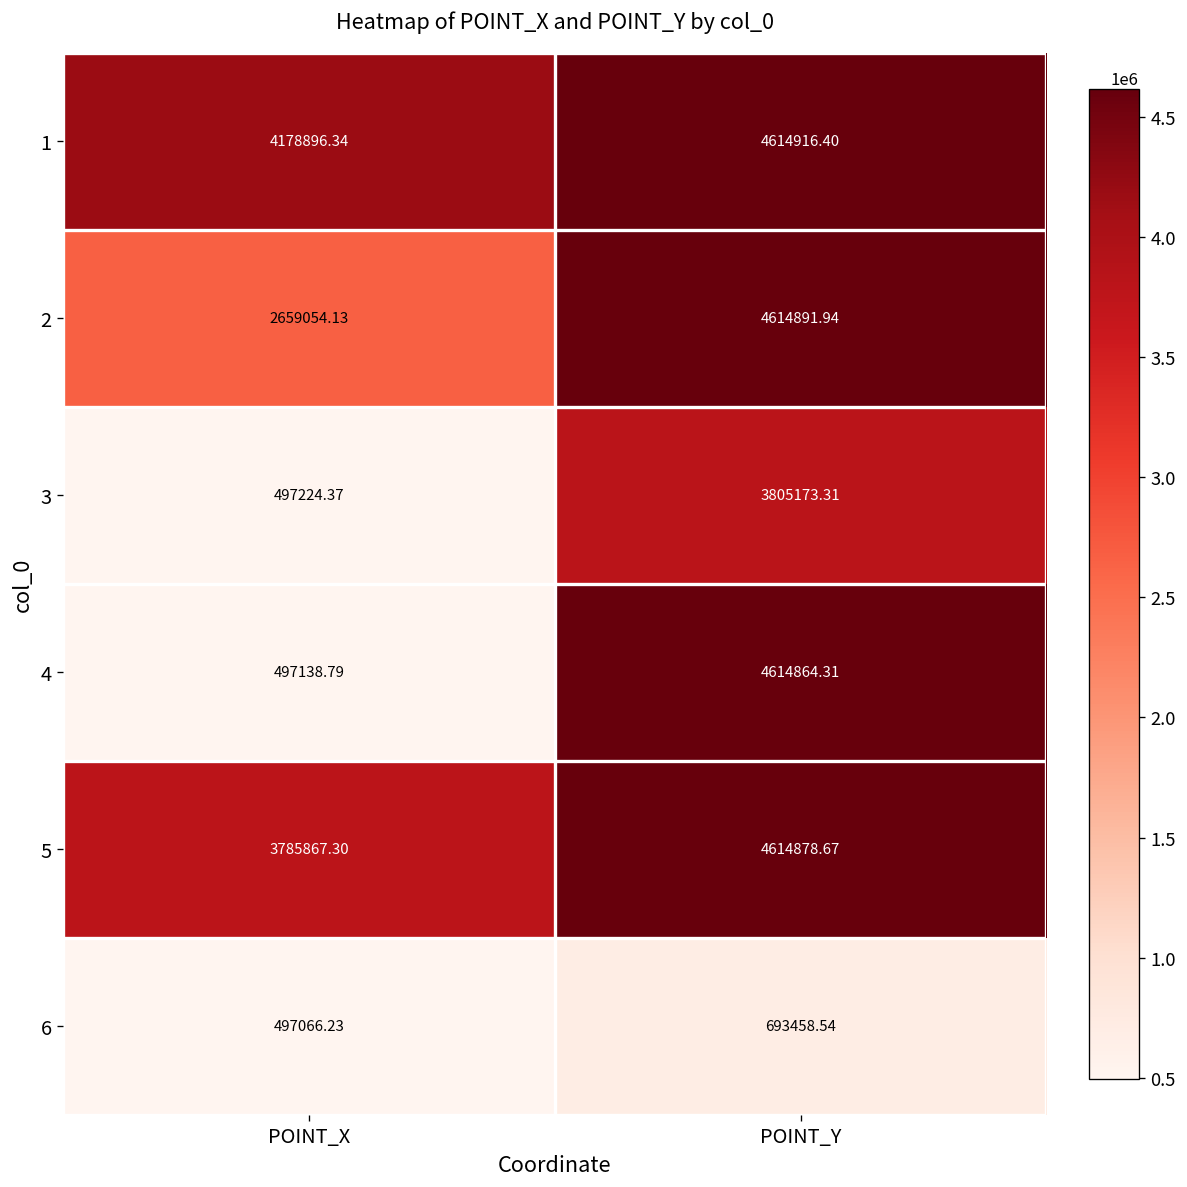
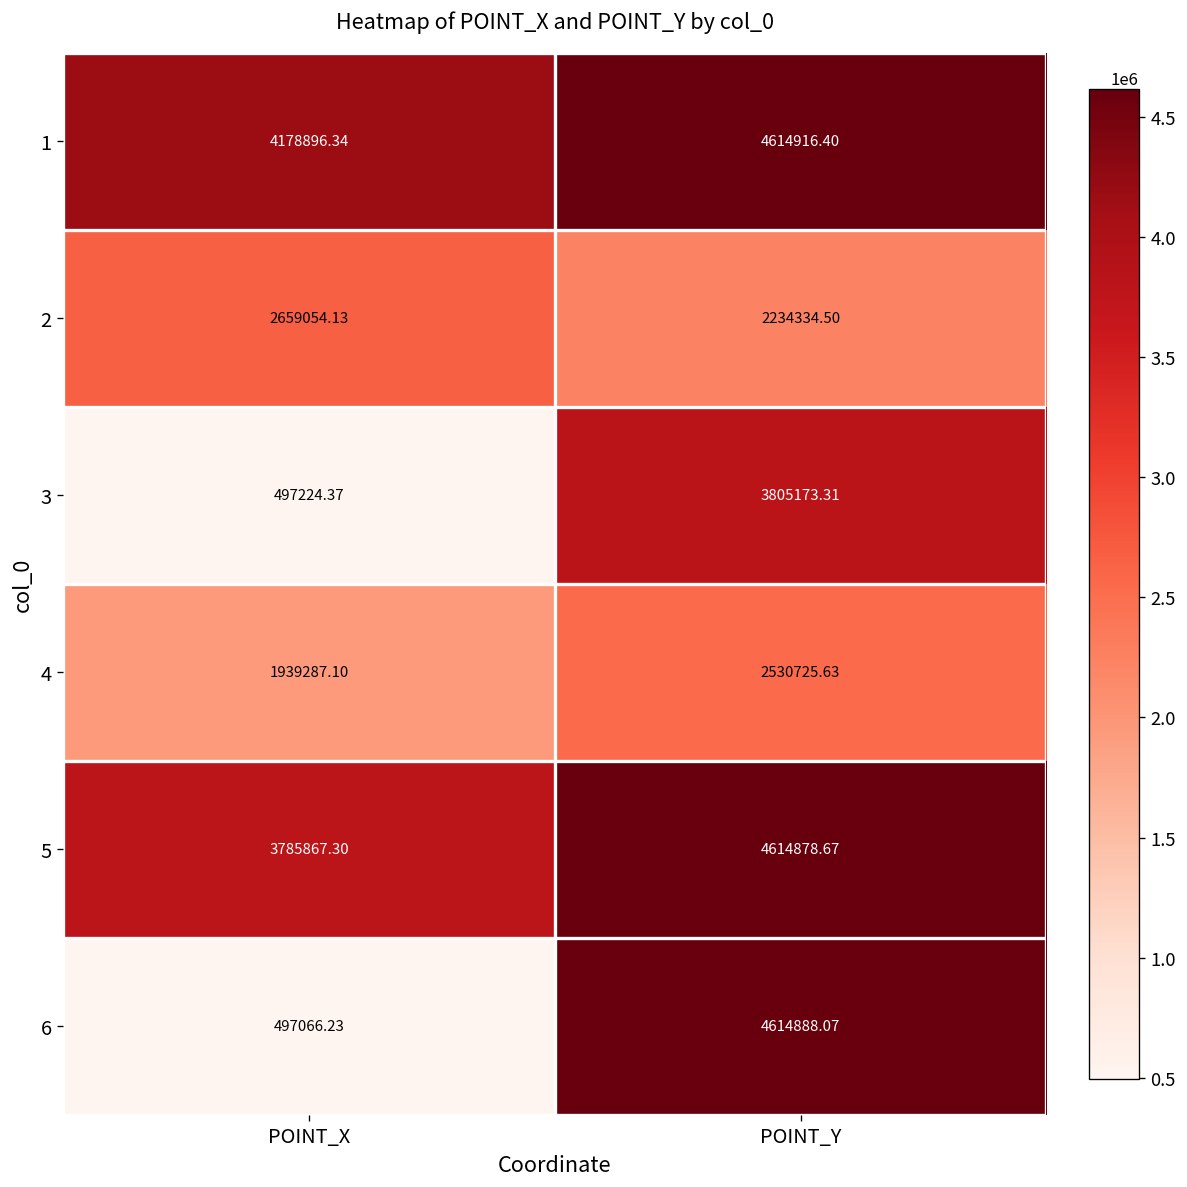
2, POINT_Y: 4614891.94 -> 2234334.50
4, POINT_X: 497138.79 -> 1939287.10
4, POINT_Y: 4614864.31 -> 2530725.63
6, POINT_Y: 693458.54 -> 4614888.07
